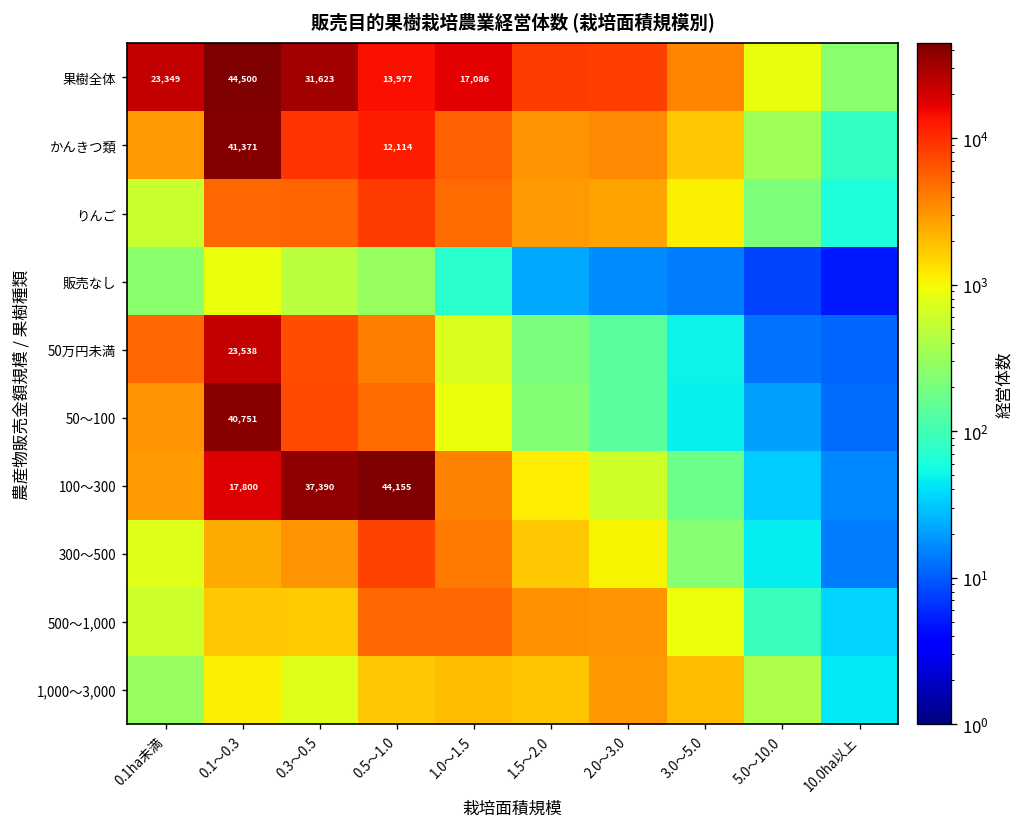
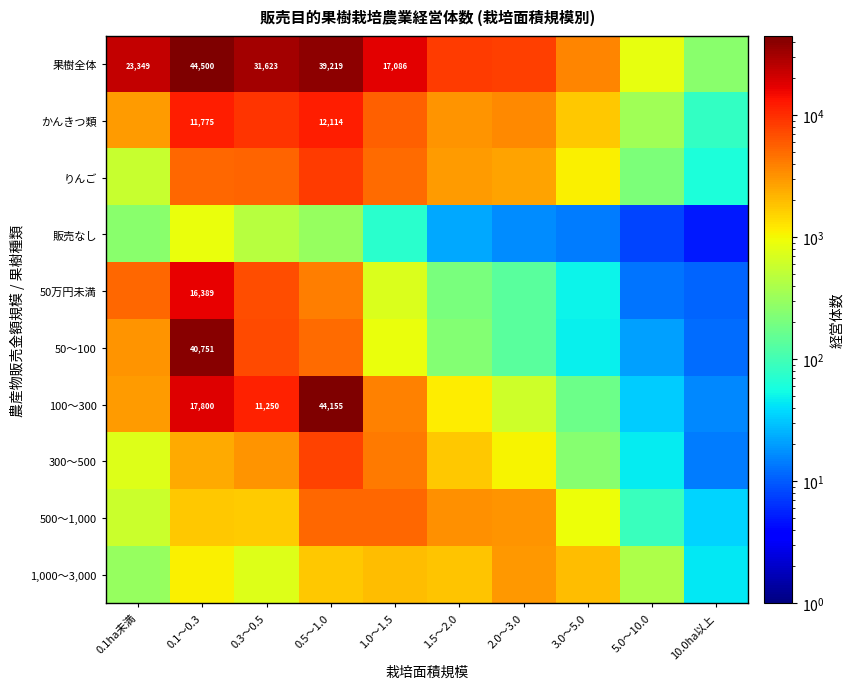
果樹全体, 0.5～1.0: 13,977 -> 39,219
かんきつ類, 0.1～0.3: 41,371 -> 11,775
50万円未満, 0.1～0.3: 23,538 -> 16,389
100～300, 0.3～0.5: 37,390 -> 11,250
